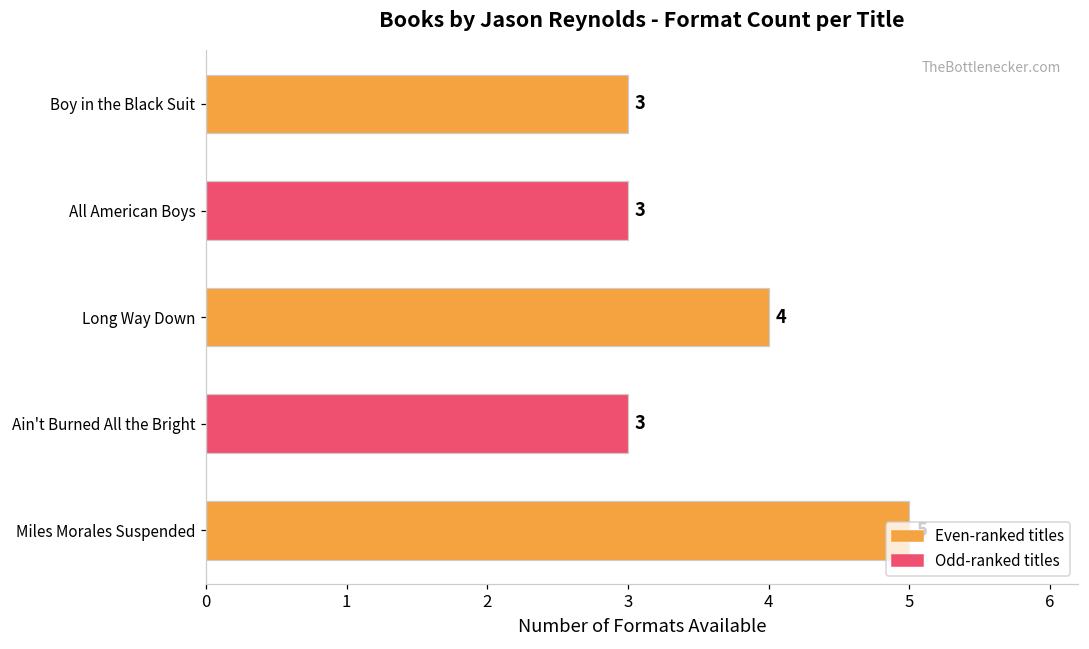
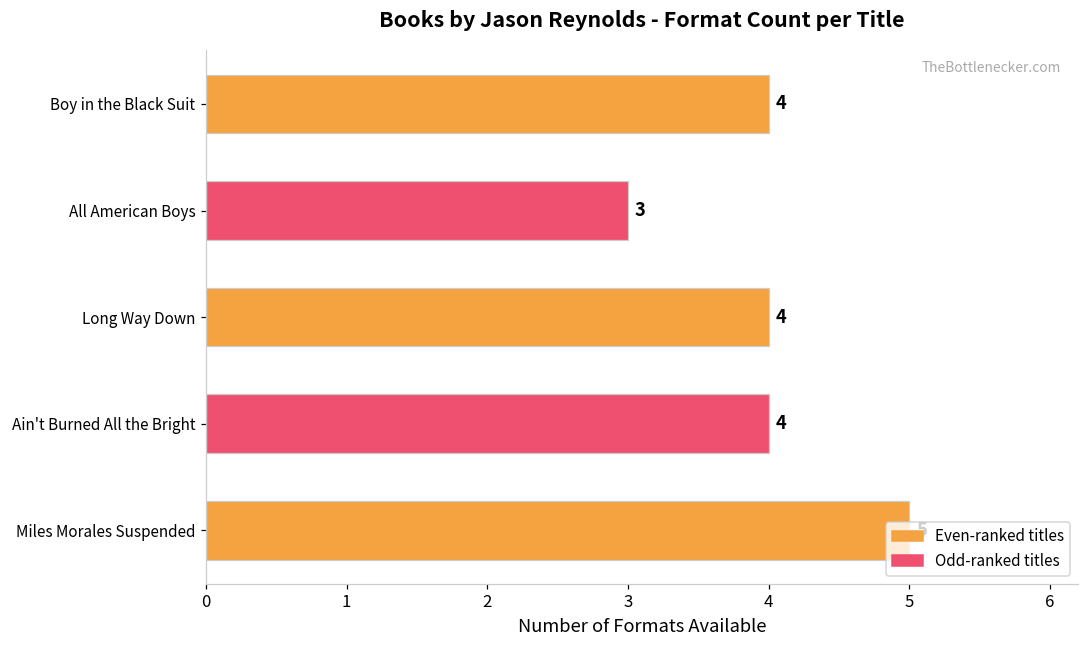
Boy in the Black Suit: 3 -> 4
Ain't Burned All the Bright: 3 -> 4
